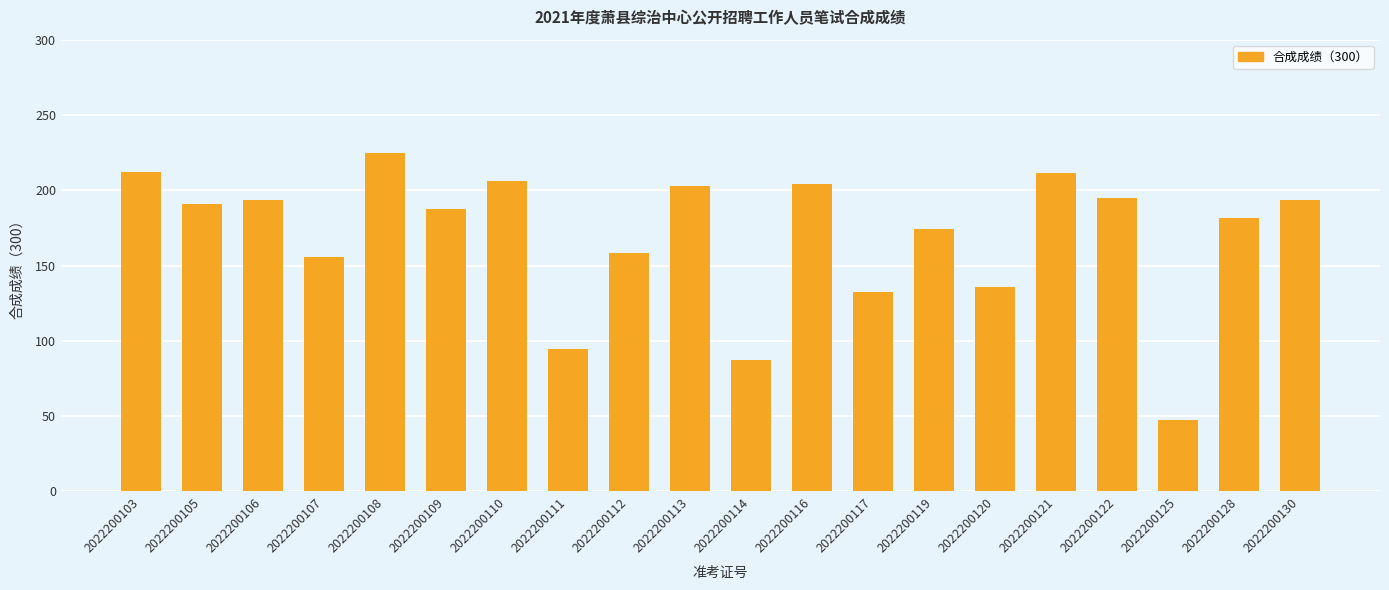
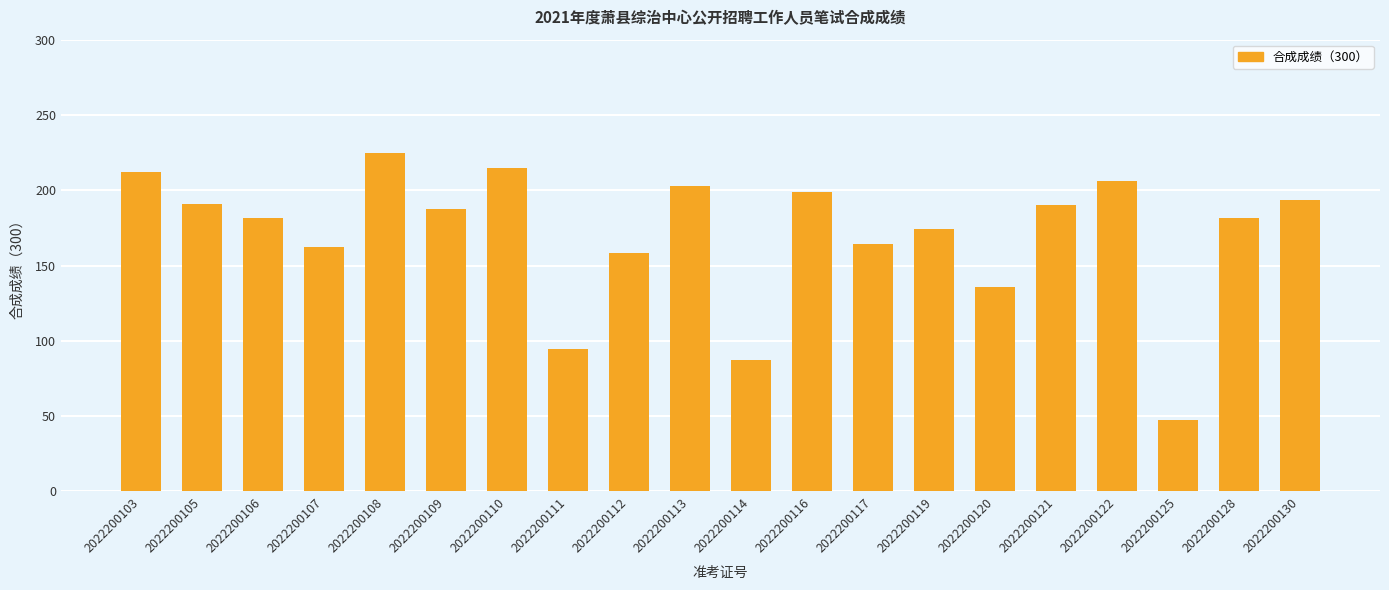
2022200106: 193 -> 182
2022200107: 156 -> 162
2022200110: 206 -> 215
2022200116: 204 -> 199
2022200117: 133 -> 164
2022200121: 212 -> 190
2022200122: 195 -> 206
